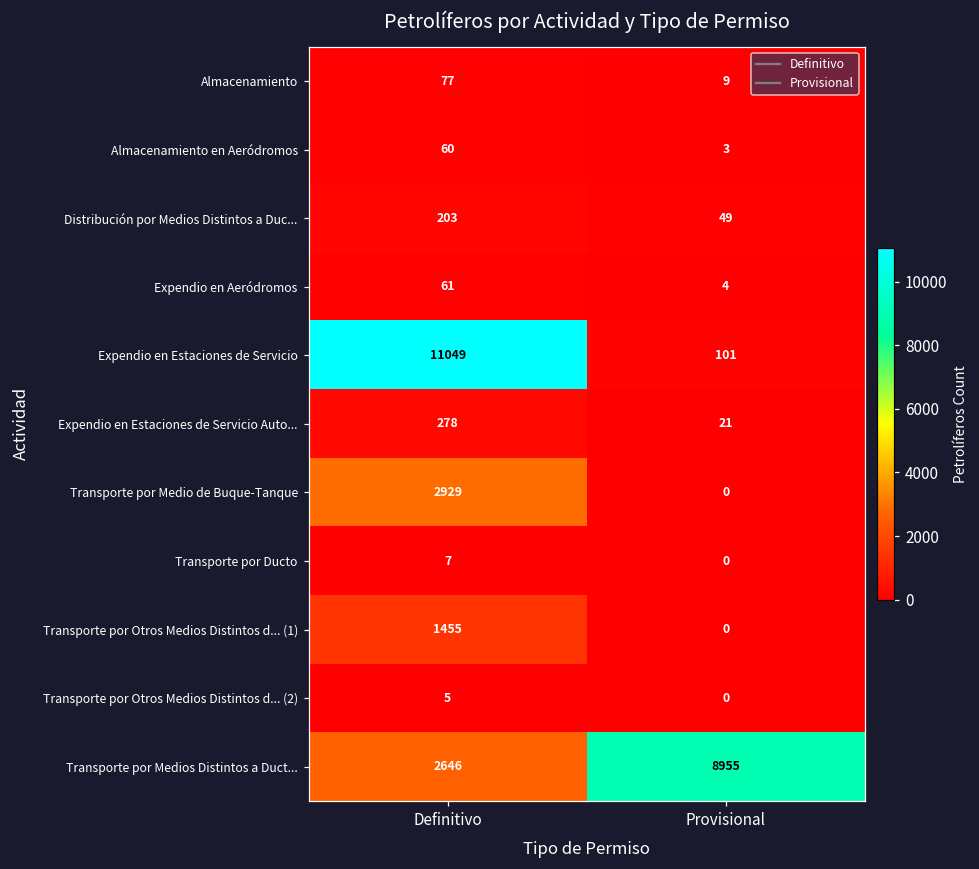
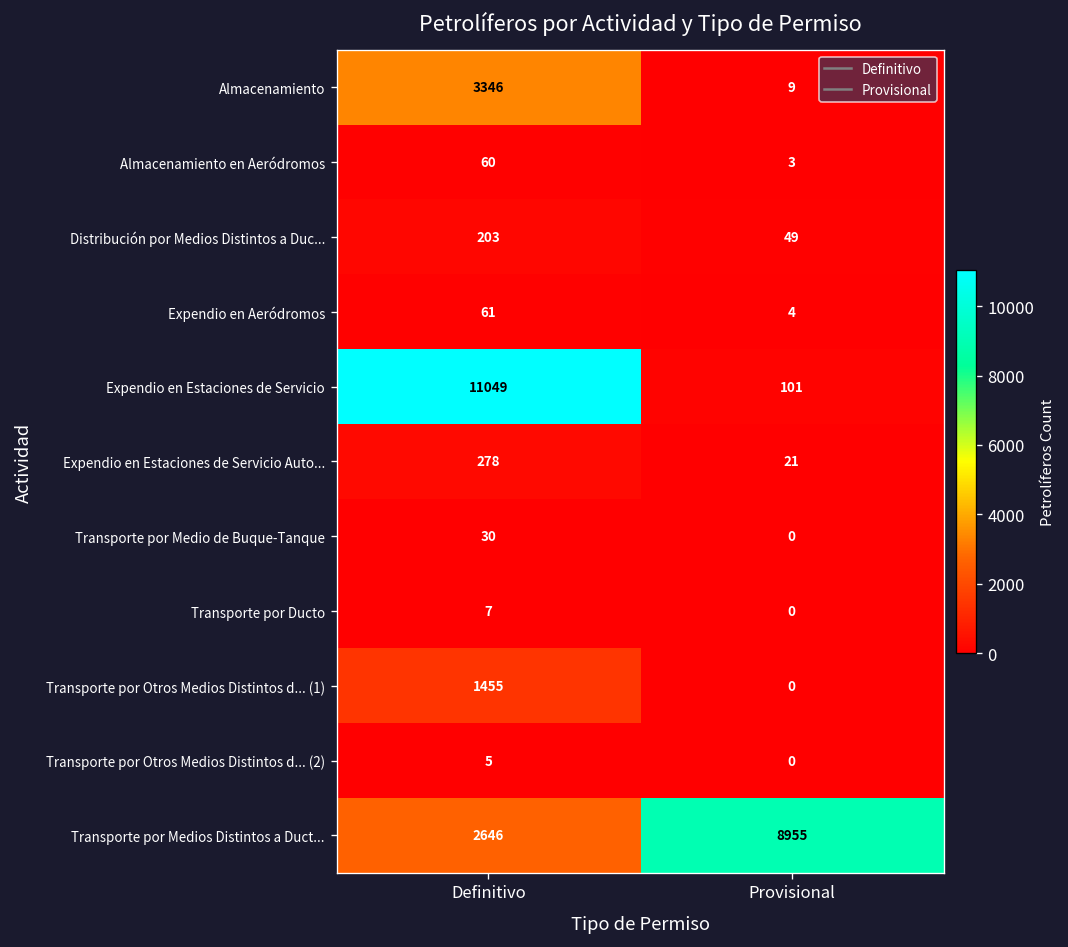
Almacenamiento, Definitivo: 77 -> 3346
Transporte por Medio de Buque-Tanque, Definitivo: 2929 -> 30
